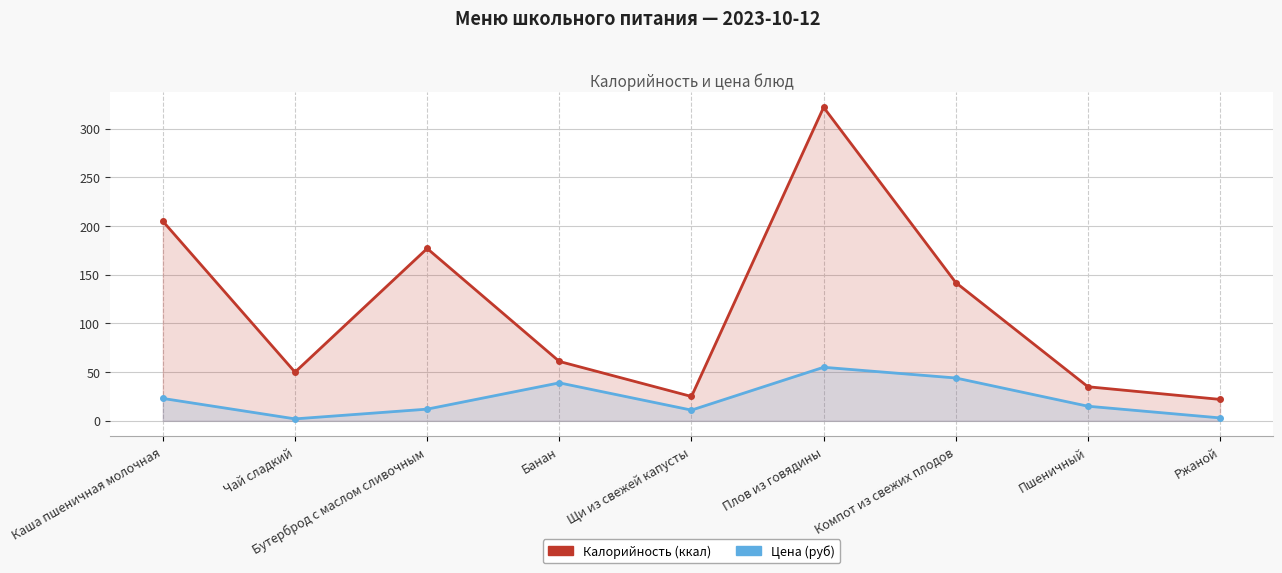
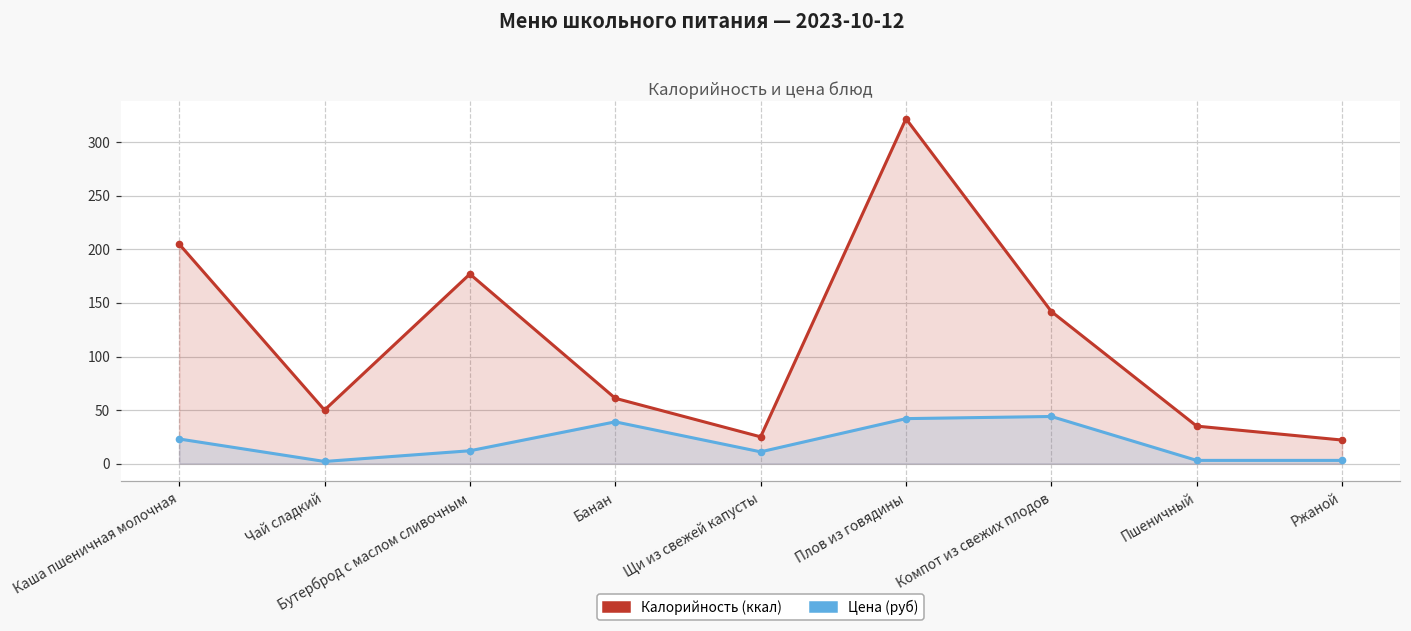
Цена (руб), Плов из говядины: 60 -> 40
Цена (руб), Пшеничный: 20 -> 0
